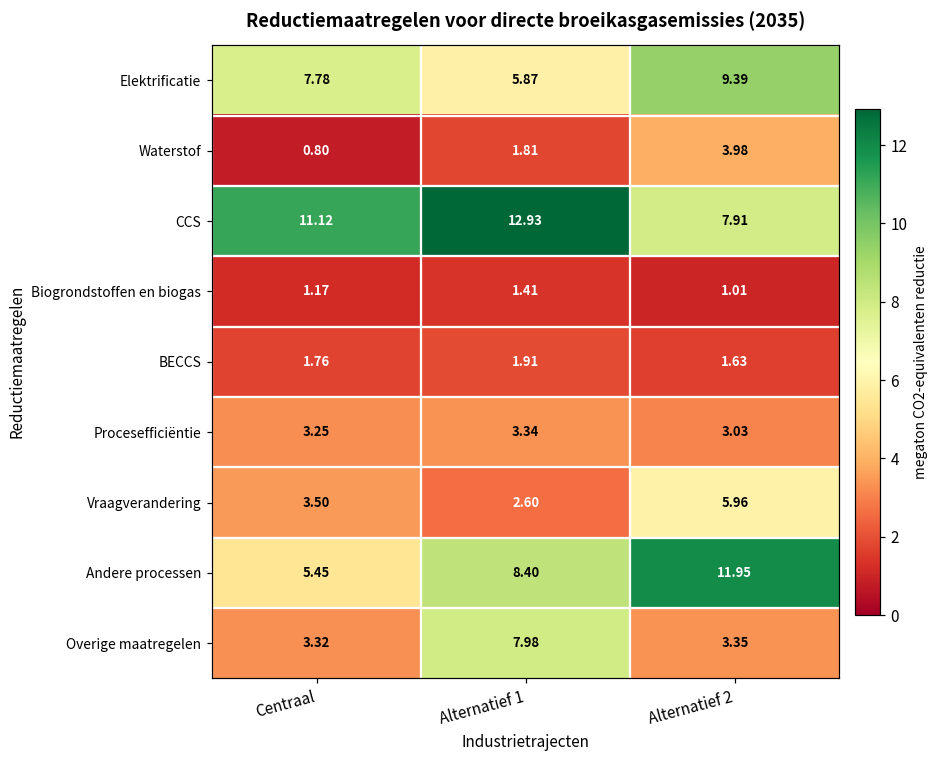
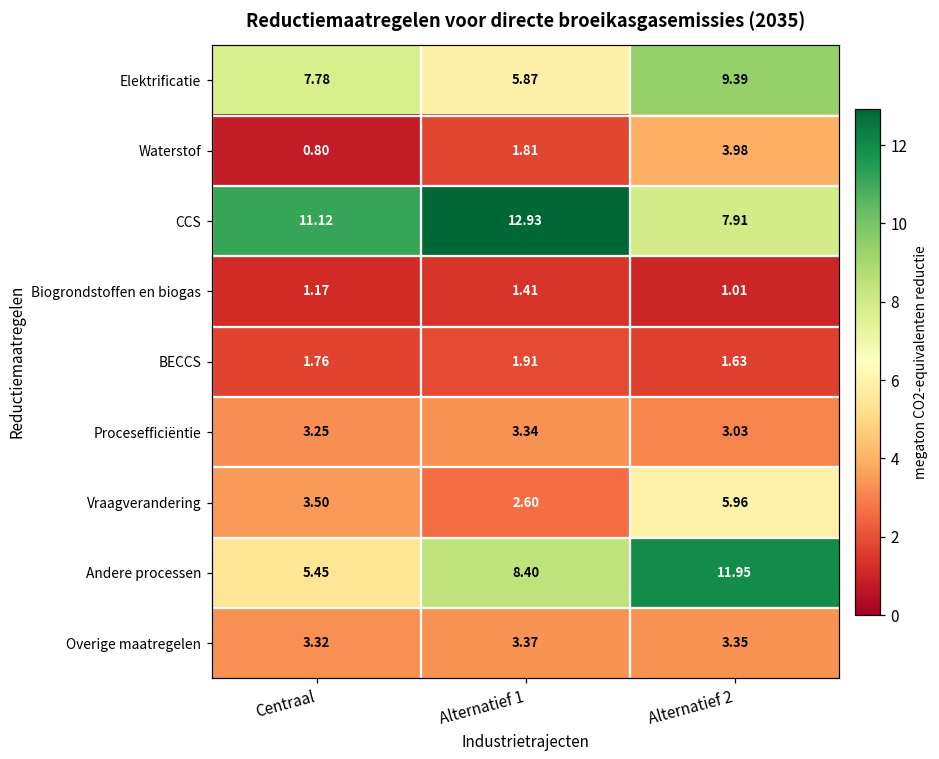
Overige maatregelen, Alternatief 1: 7.98 -> 3.37
